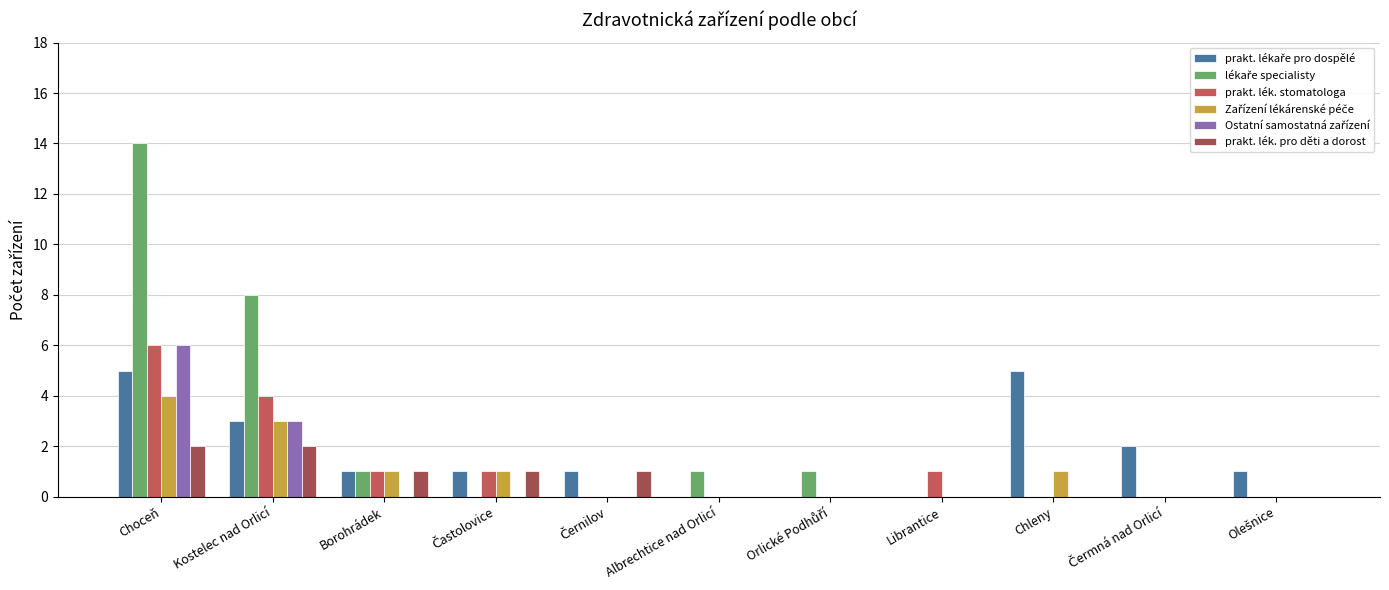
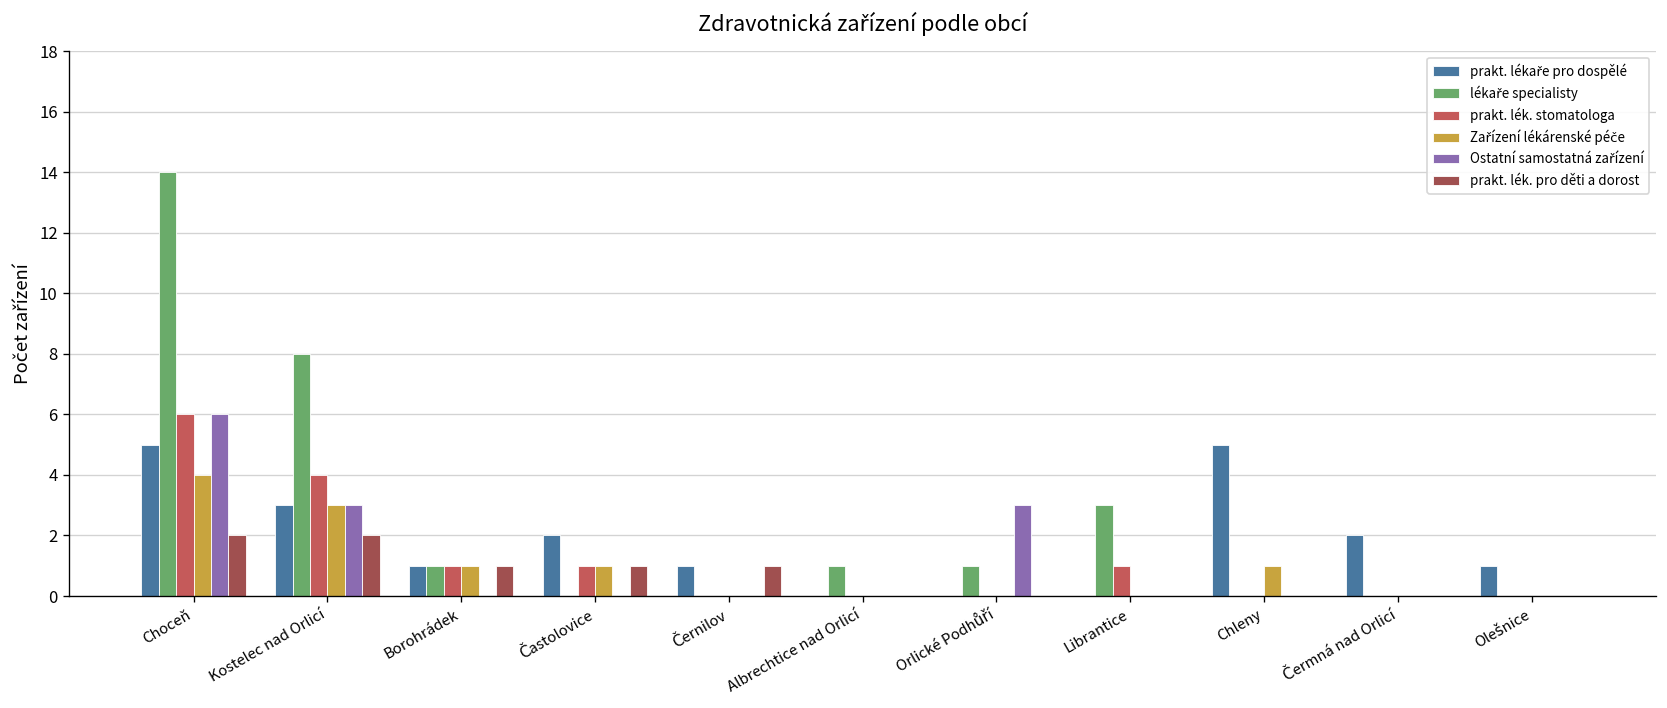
prakt. lékaře pro dospělé, Častolovice: 1 -> 2
Ostatní samostatná zařízení, Orlické Podhůří: 0 -> 3
lékaře specialisty, Librantice: 0 -> 3
